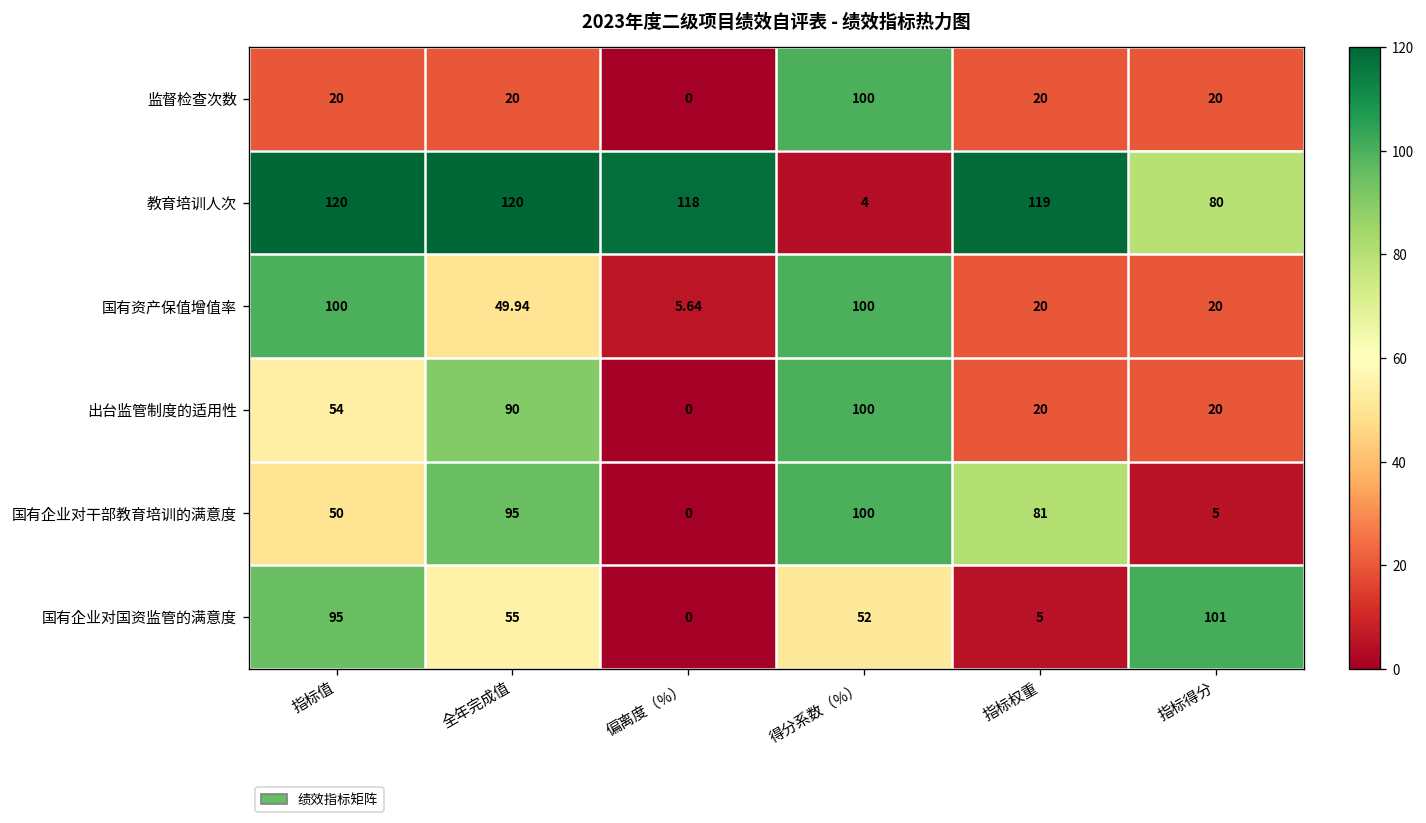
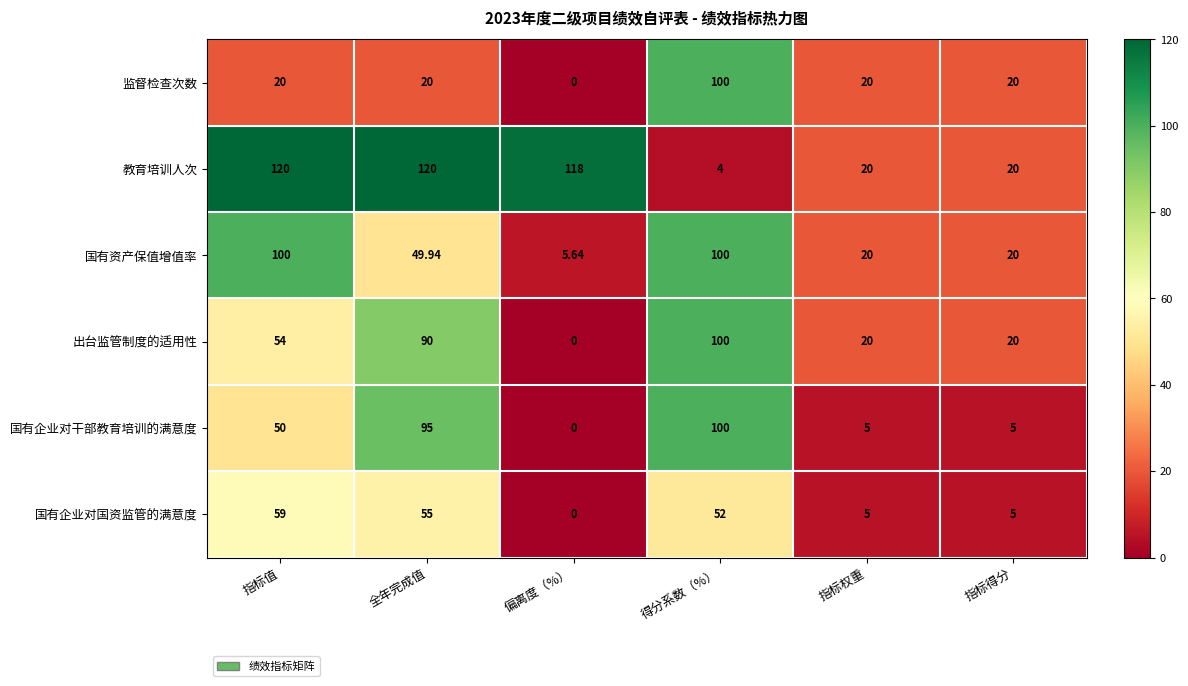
教育培训人次, 指标权重: 119 -> 20
教育培训人次, 指标得分: 80 -> 20
国有企业对干部教育培训的满意度, 指标权重: 81 -> 5
国有企业对国资监管的满意度, 指标值: 95 -> 59
国有企业对国资监管的满意度, 指标得分: 101 -> 5
